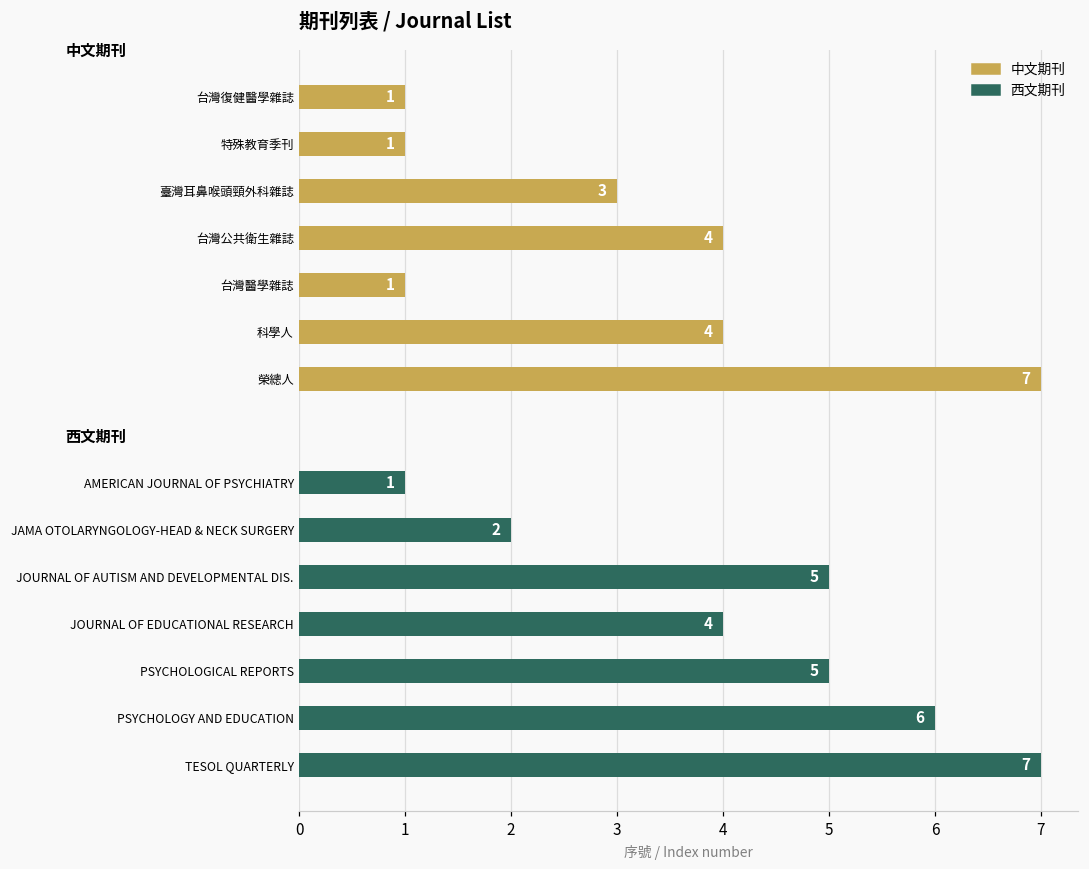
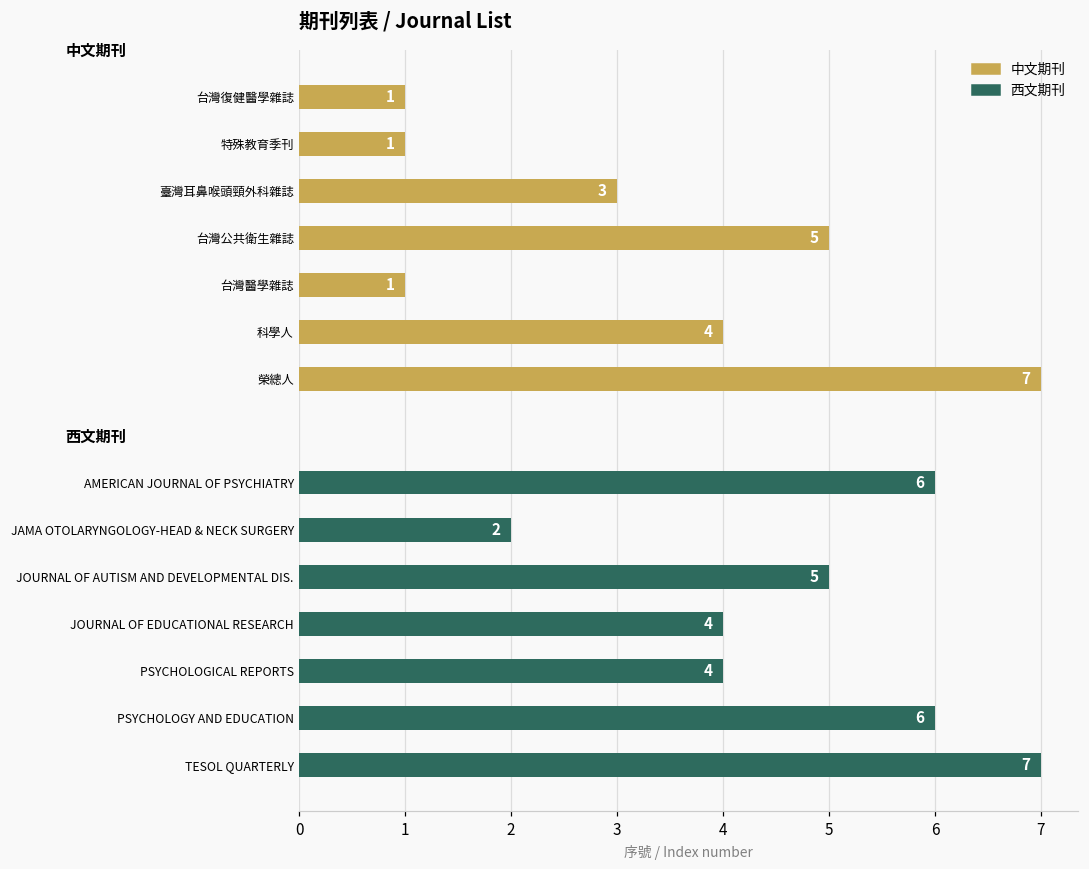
中文期刊, 台灣公共衛生雜誌: 4 -> 5
西文期刊, AMERICAN JOURNAL OF PSYCHIATRY: 1 -> 6
西文期刊, PSYCHOLOGICAL REPORTS: 5 -> 4
